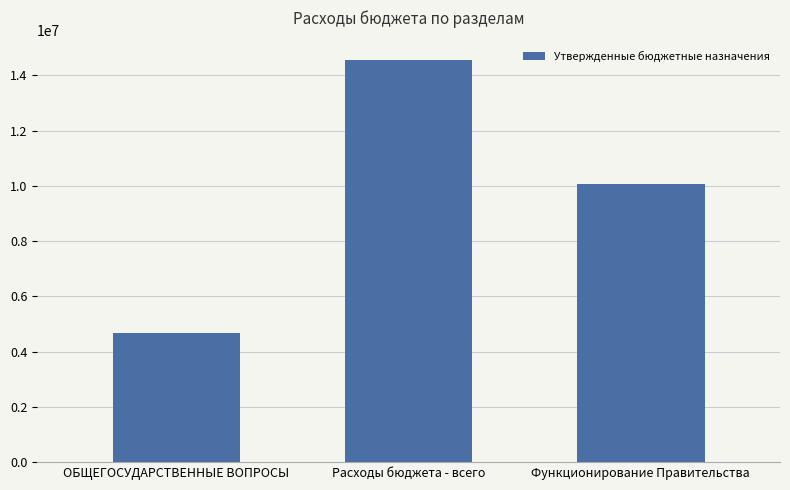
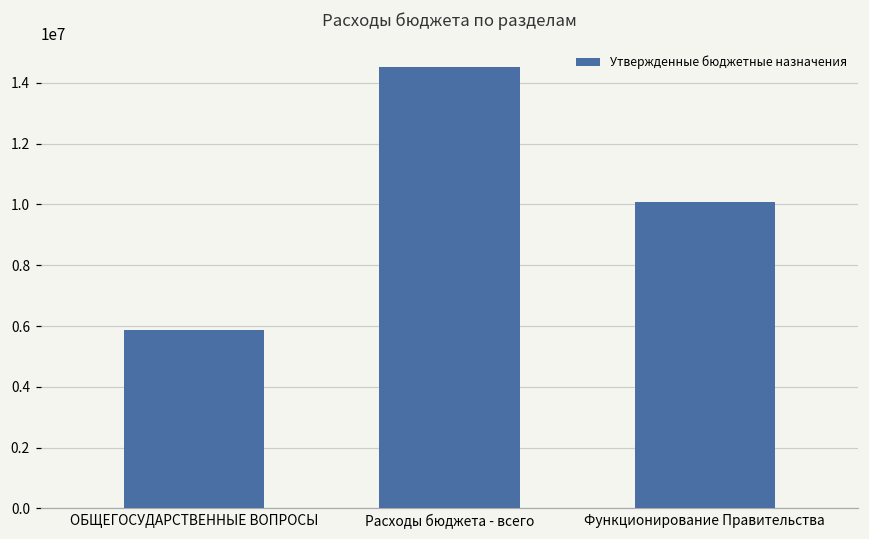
ОБЩЕГОСУДАРСТВЕННЫЕ ВОПРОСЫ: 4700000 -> 5900000
